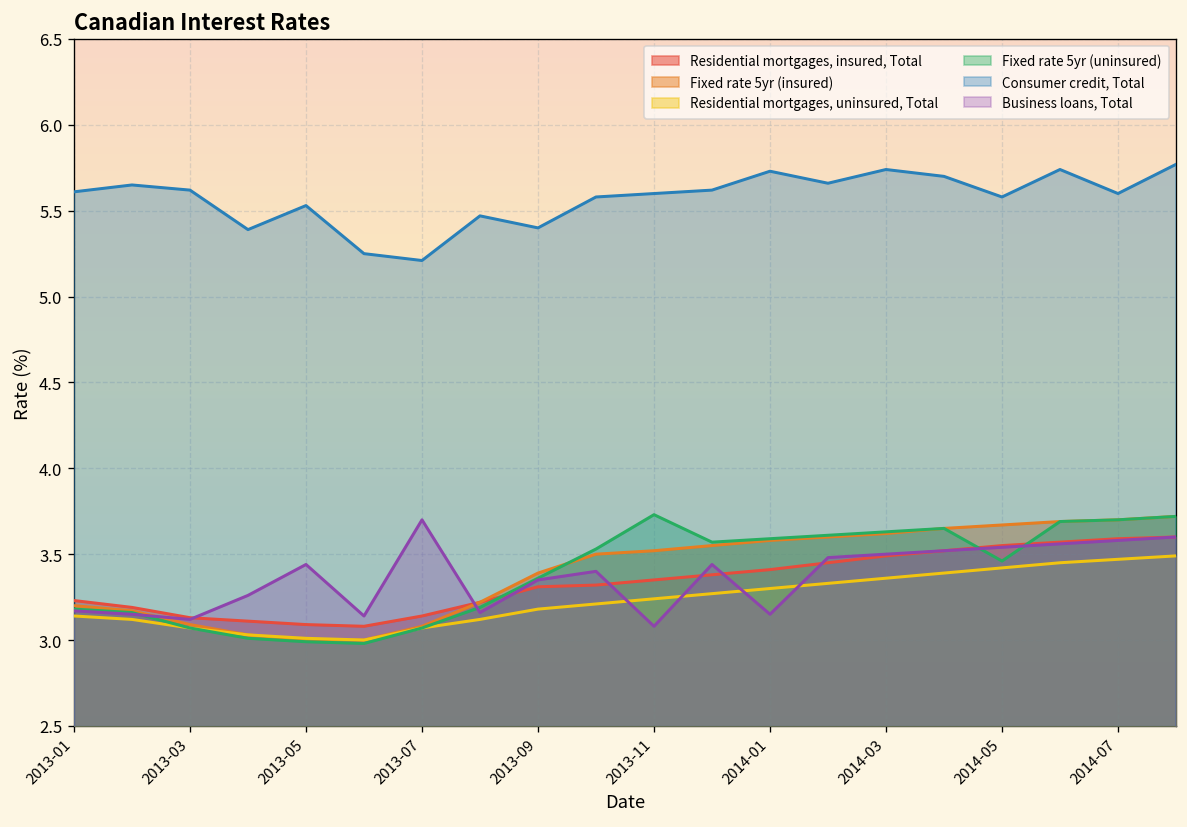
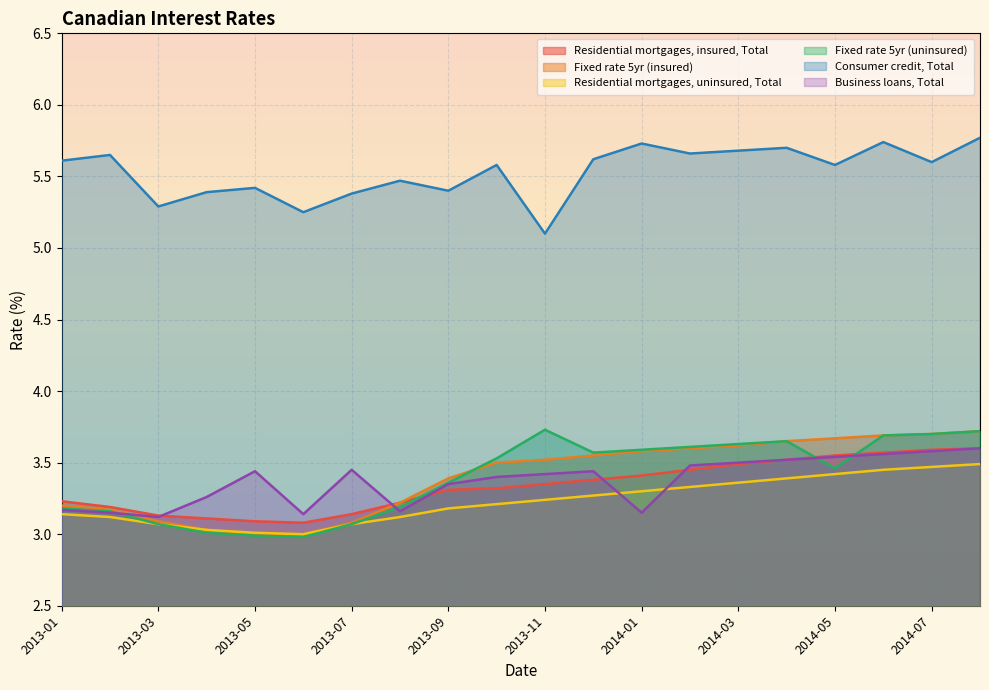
Consumer credit, Total, 2013-03: 5.62 -> 5.29
Consumer credit, Total, 2013-05: 5.53 -> 5.42
Consumer credit, Total, 2013-07: 5.21 -> 5.38
Business loans, Total, 2013-07: 3.70 -> 3.45
Consumer credit, Total, 2013-11: 5.6 -> 5.1
Business loans, Total, 2013-11: 3.08 -> 3.42
Consumer credit, Total, 2014-03: 5.74 -> 5.68
